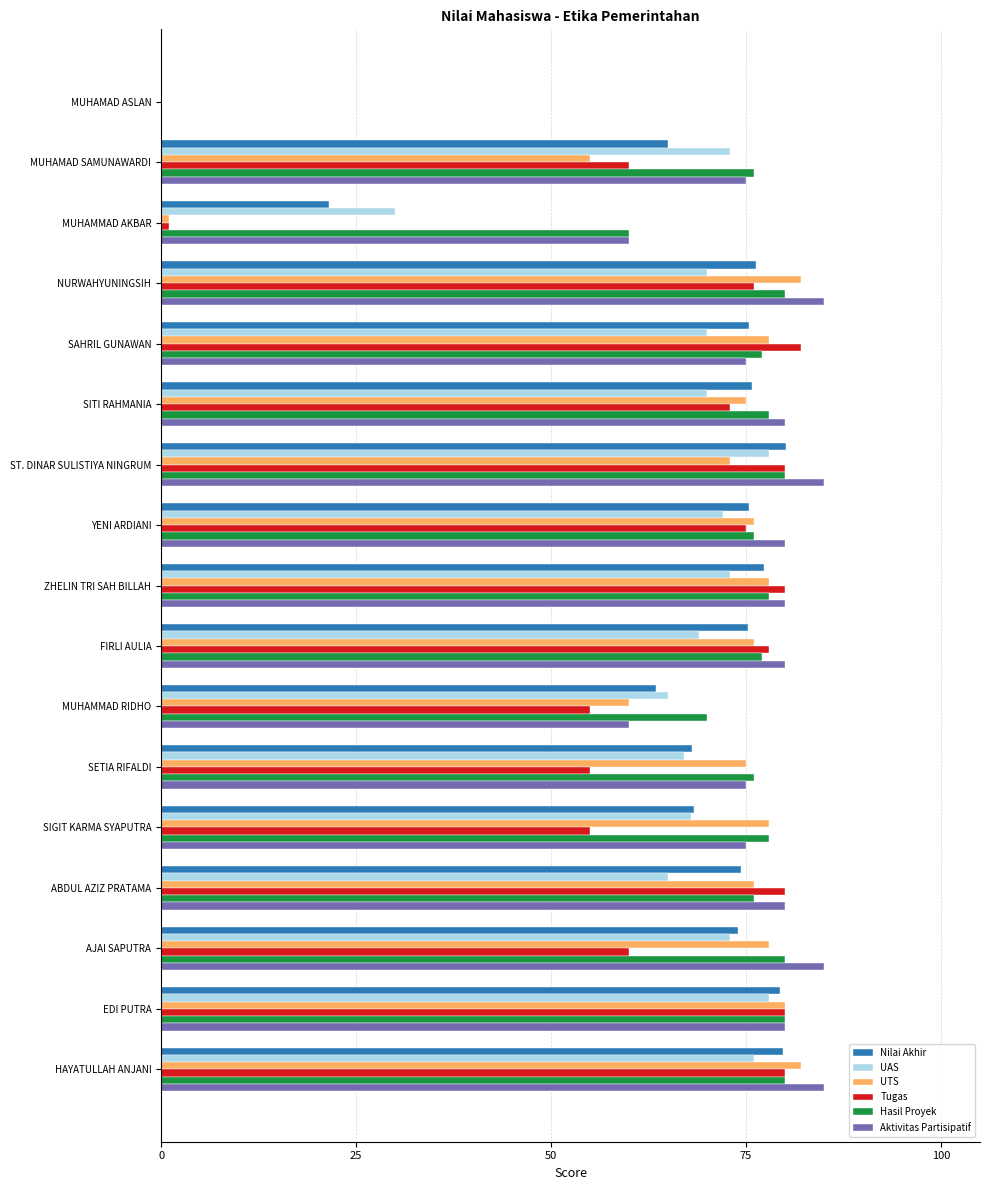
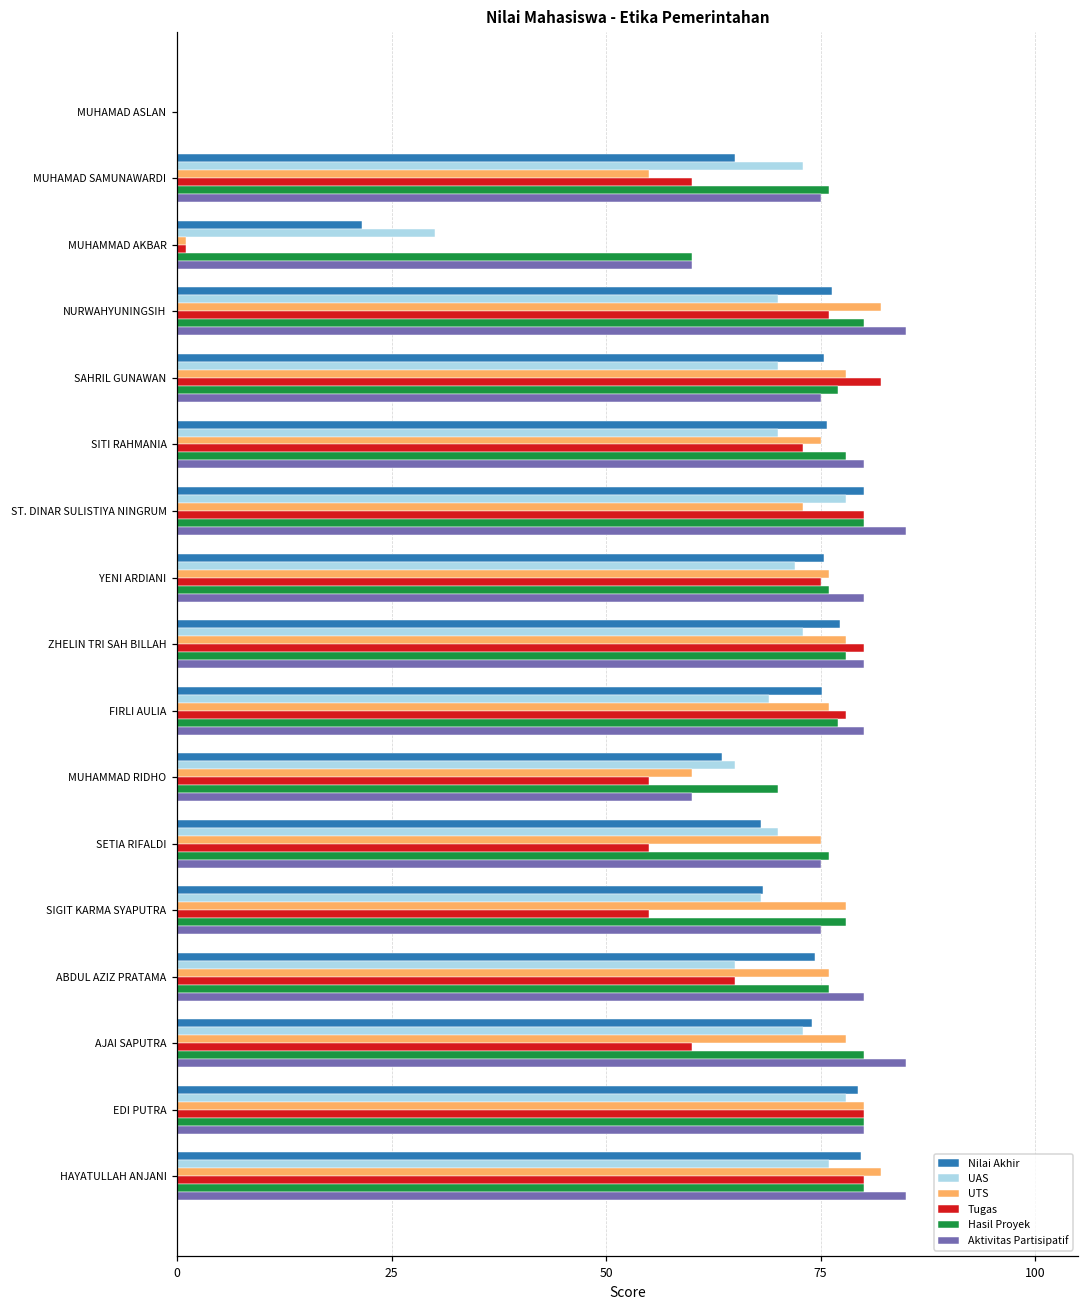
UAS, SETIA RIFALDI: 67 -> 70
Tugas, ABDUL AZIZ PRATAMA: 80 -> 65
